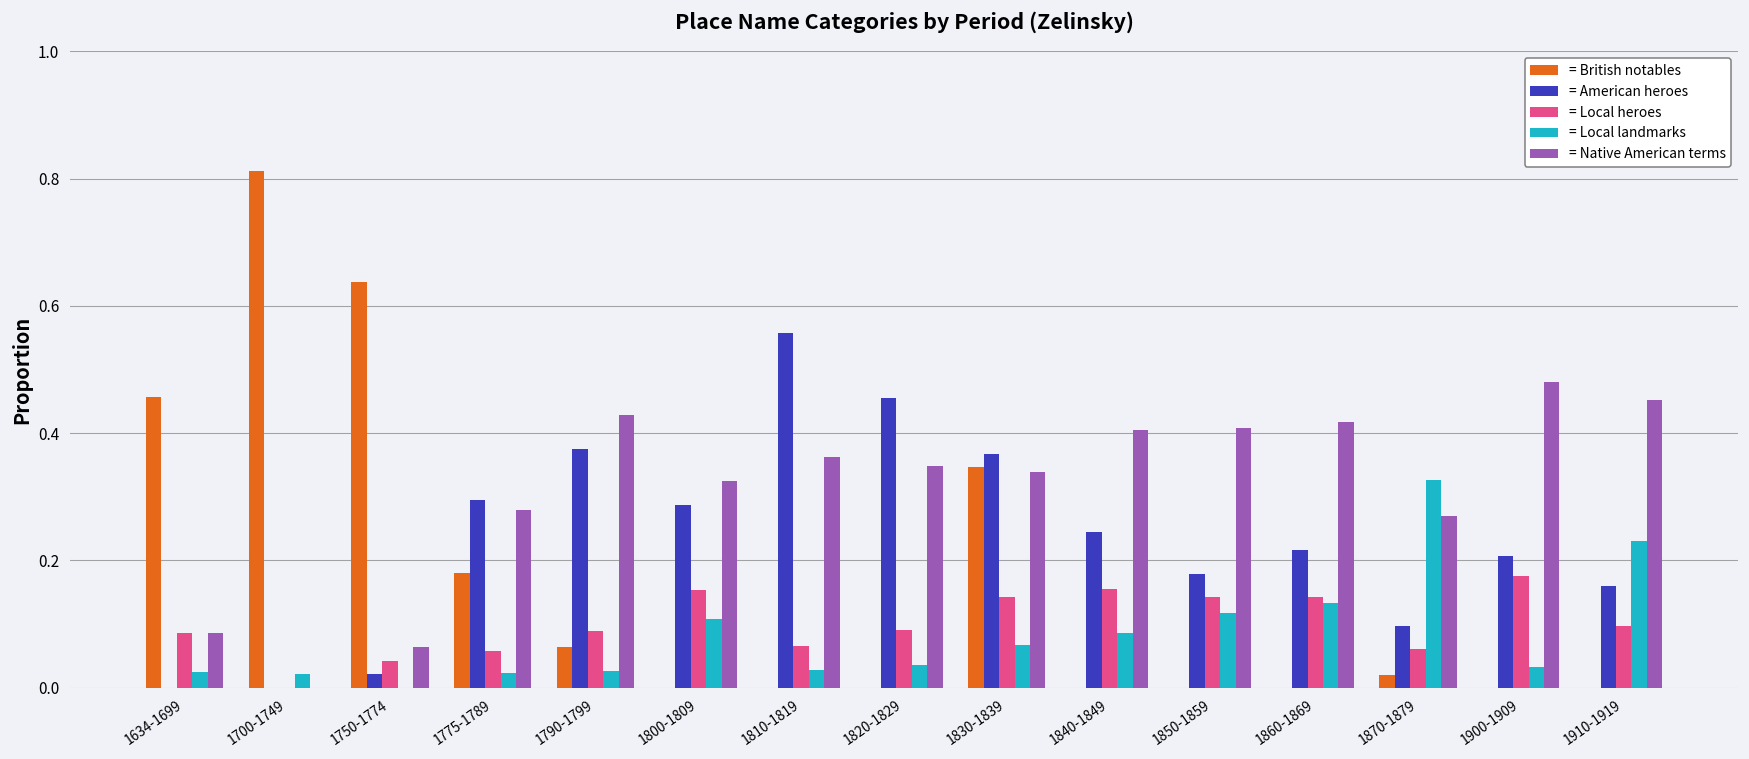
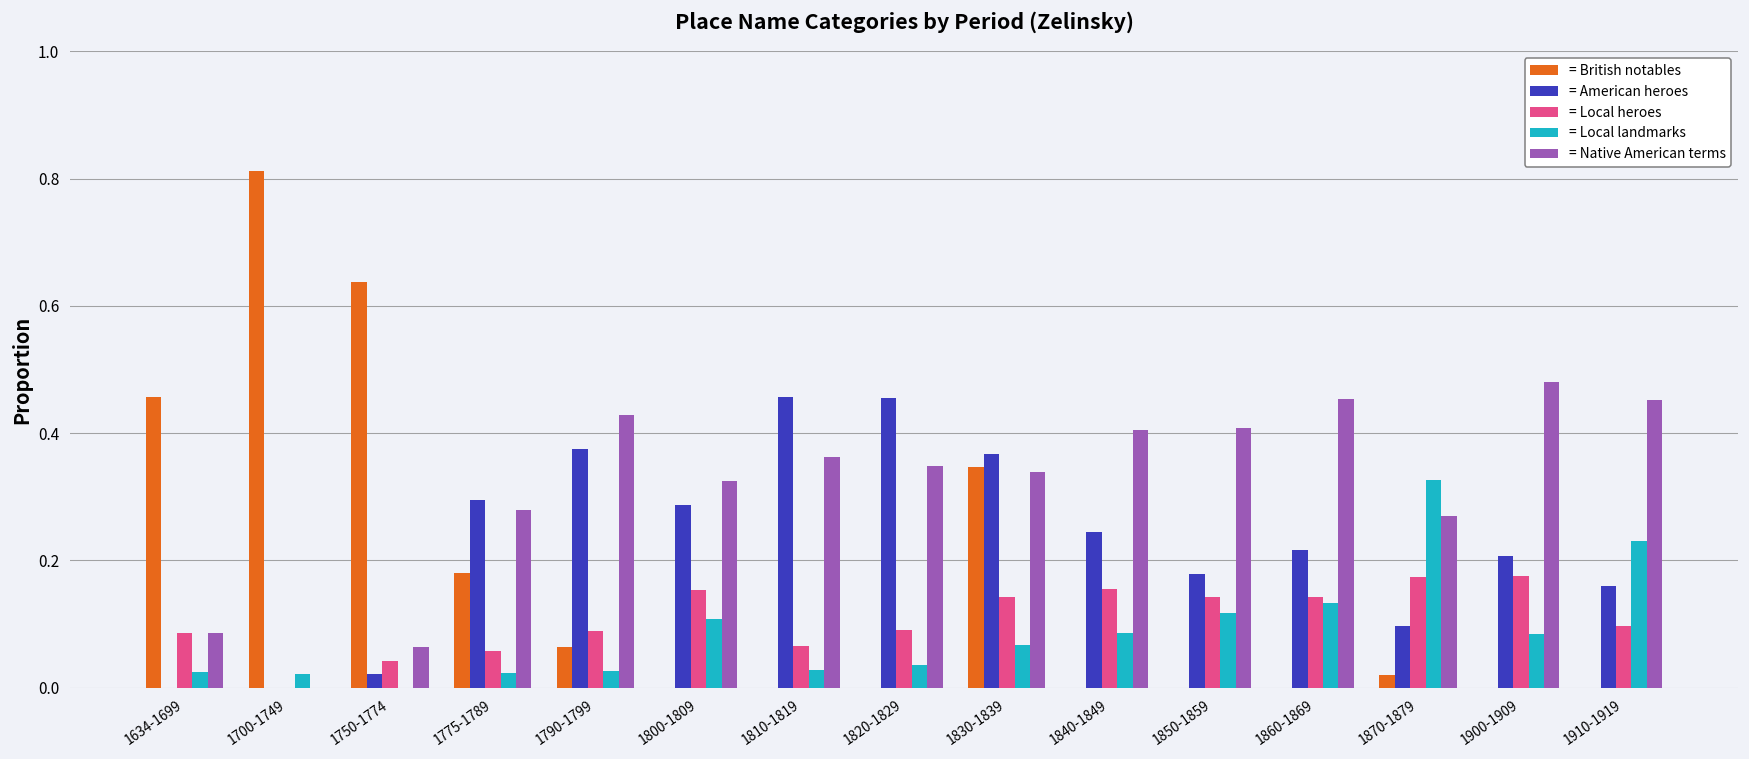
= American heroes, 1810-1819: 0.56 -> 0.46
= Native American terms, 1860-1869: 0.42 -> 0.45
= Local heroes, 1870-1879: 0.06 -> 0.17
= Local landmarks, 1900-1909: 0.03 -> 0.08
